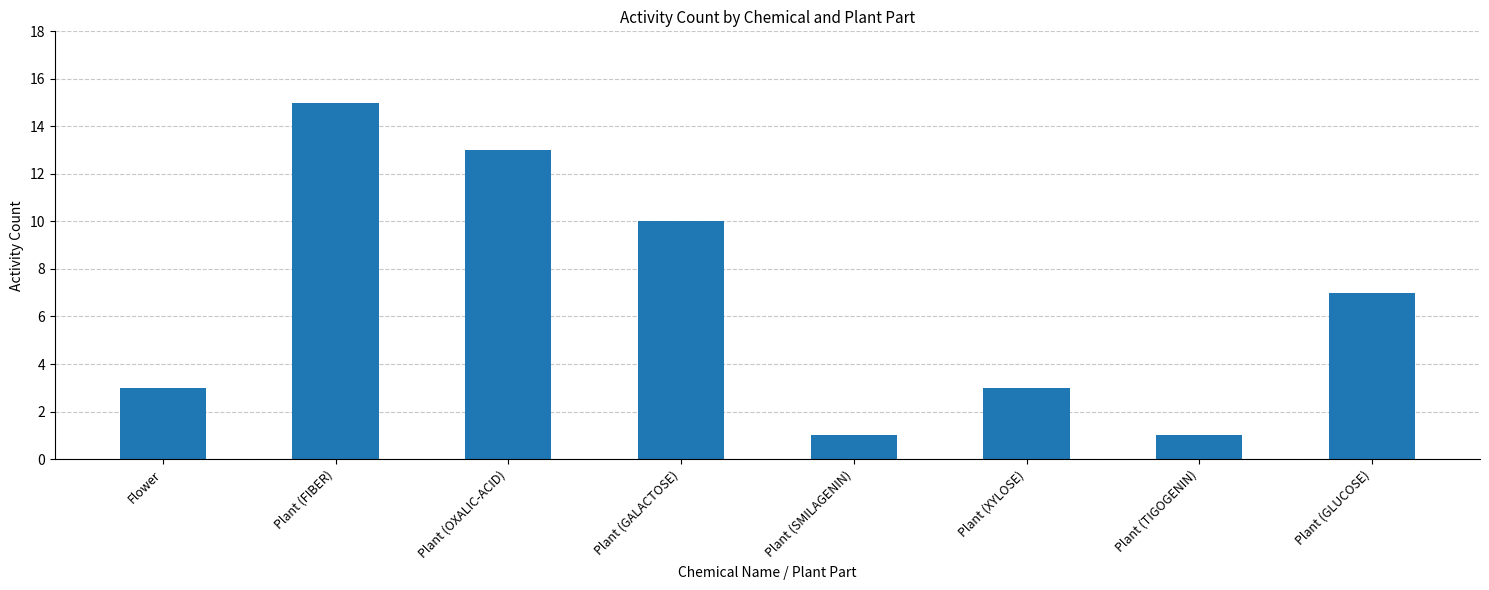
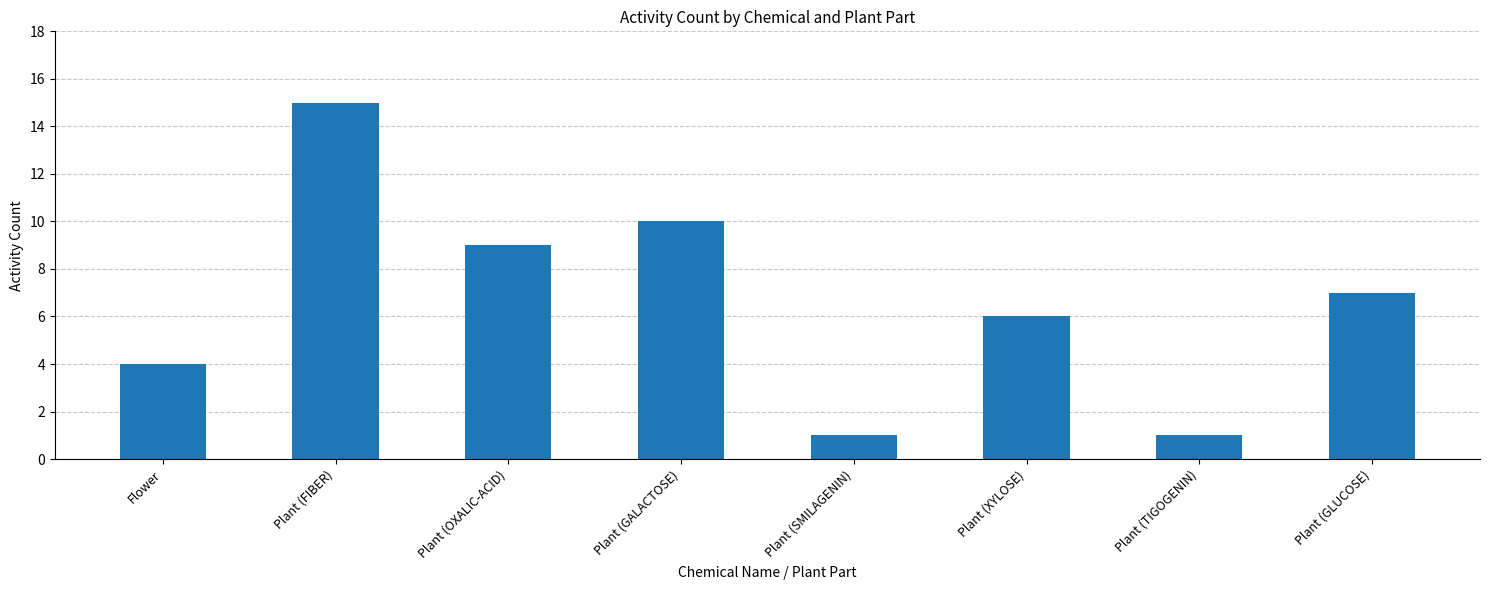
Flower: 3 -> 4
Plant (OXALIC-ACID): 13 -> 9
Plant (XYLOSE): 3 -> 6
